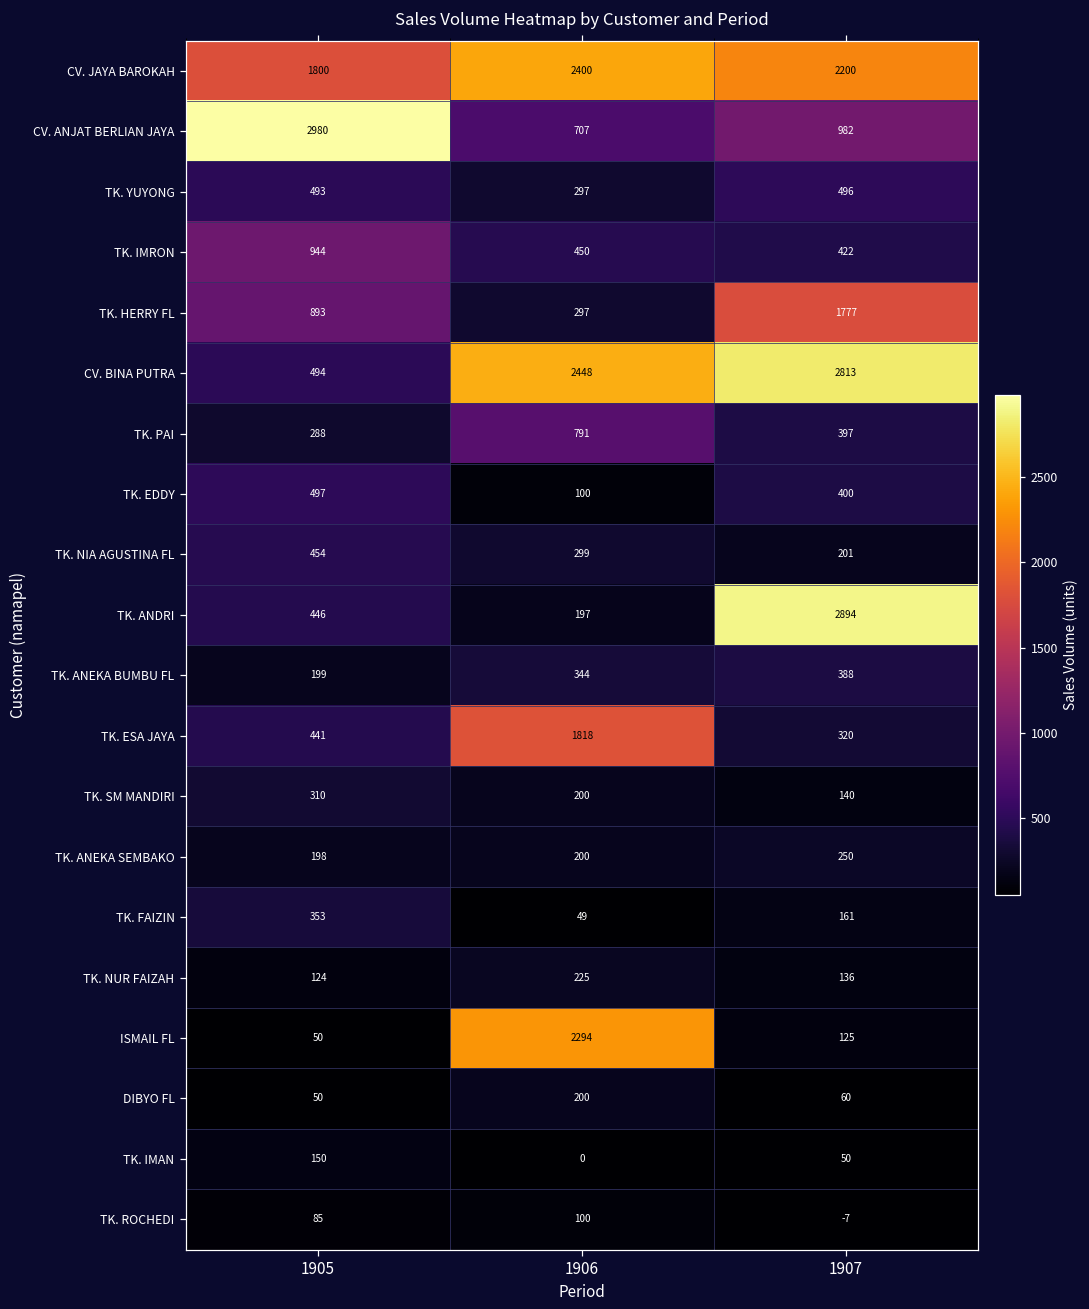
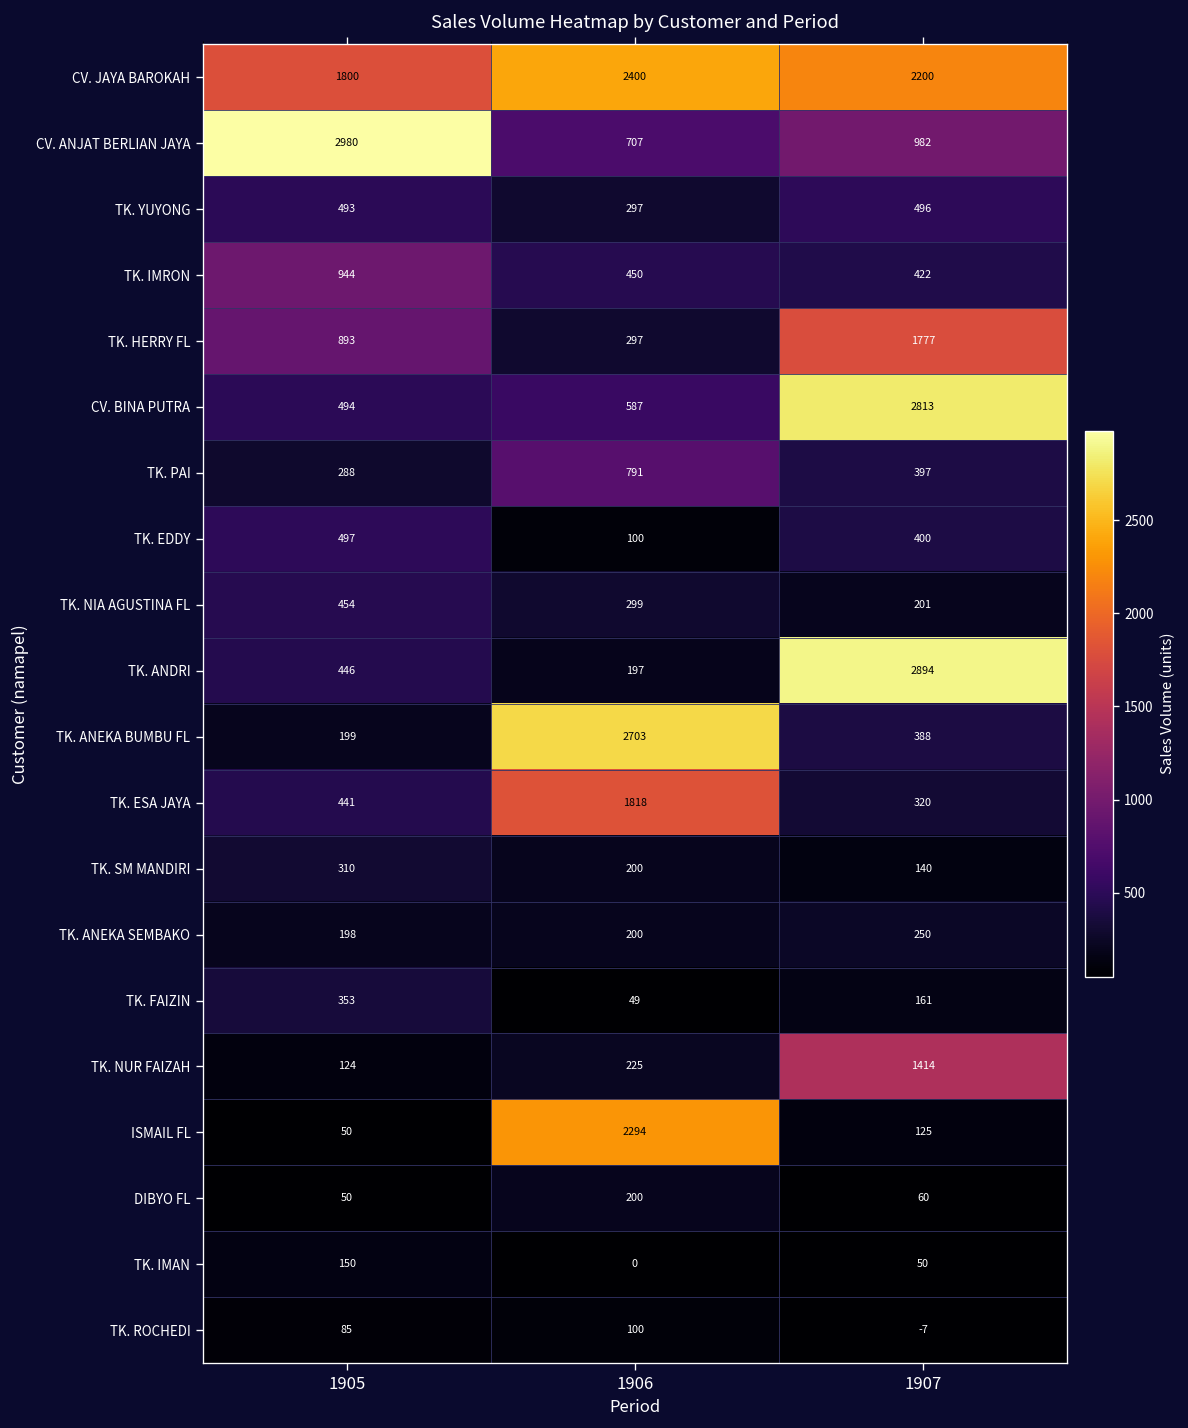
CV. BINA PUTRA, 1906: 2448 -> 587
TK. ANEKA BUMBU FL, 1906: 344 -> 2703
TK. NUR FAIZAH, 1907: 136 -> 1414
